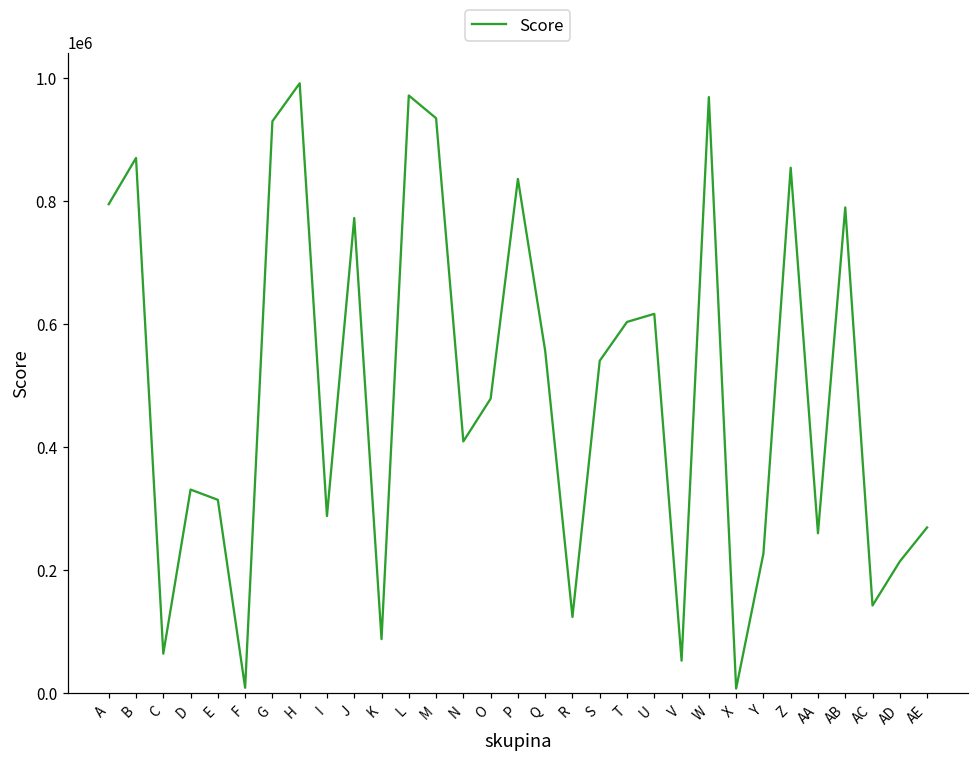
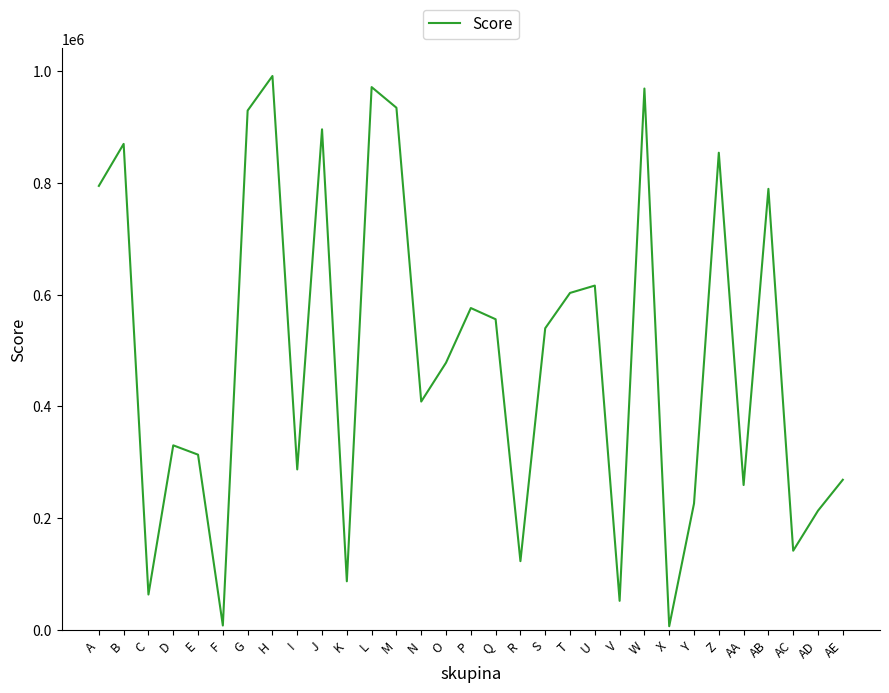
J: 770000 -> 900000
P: 840000 -> 580000
